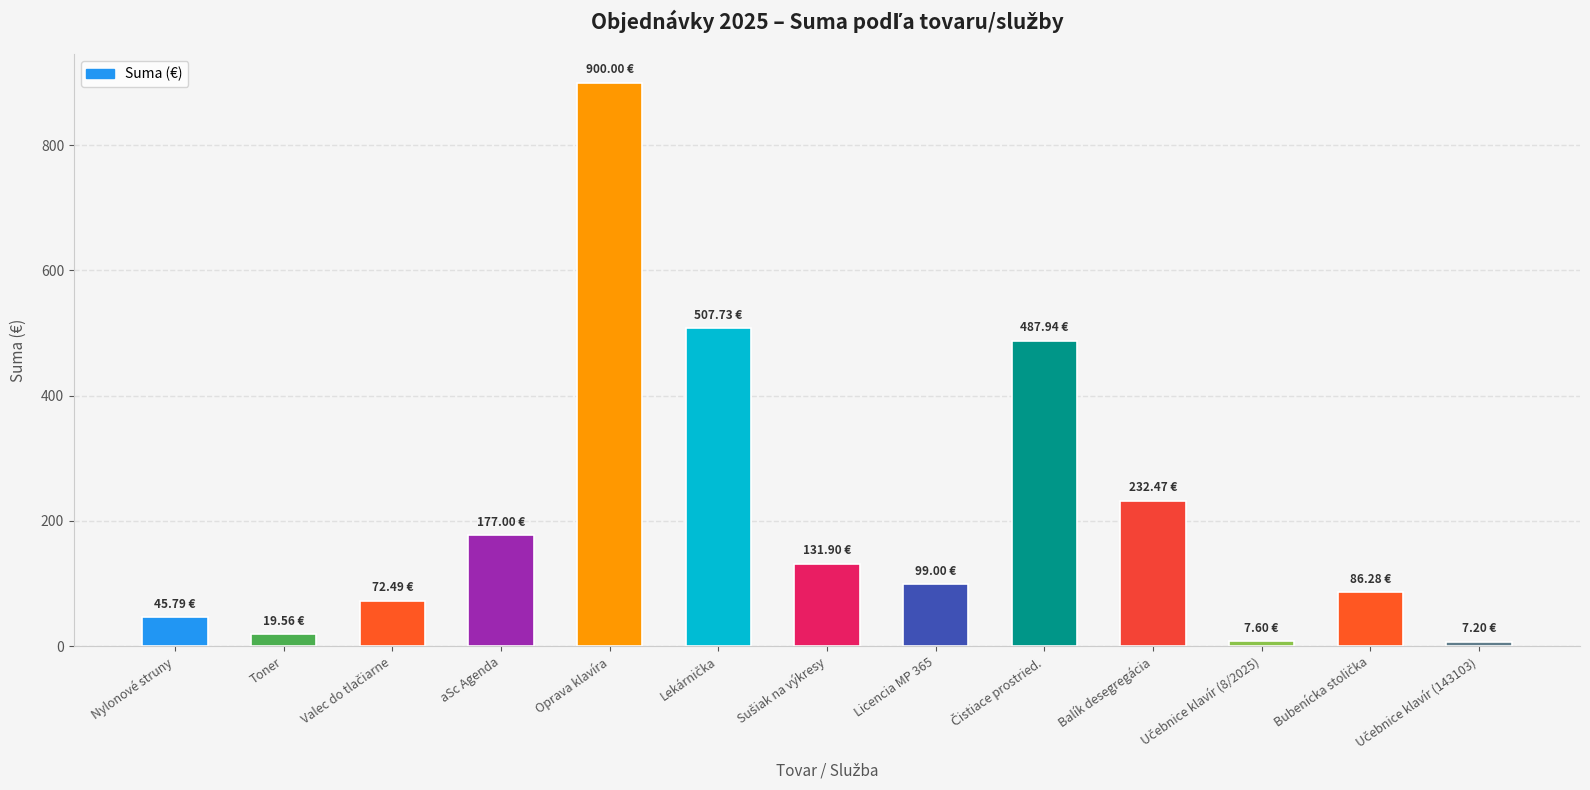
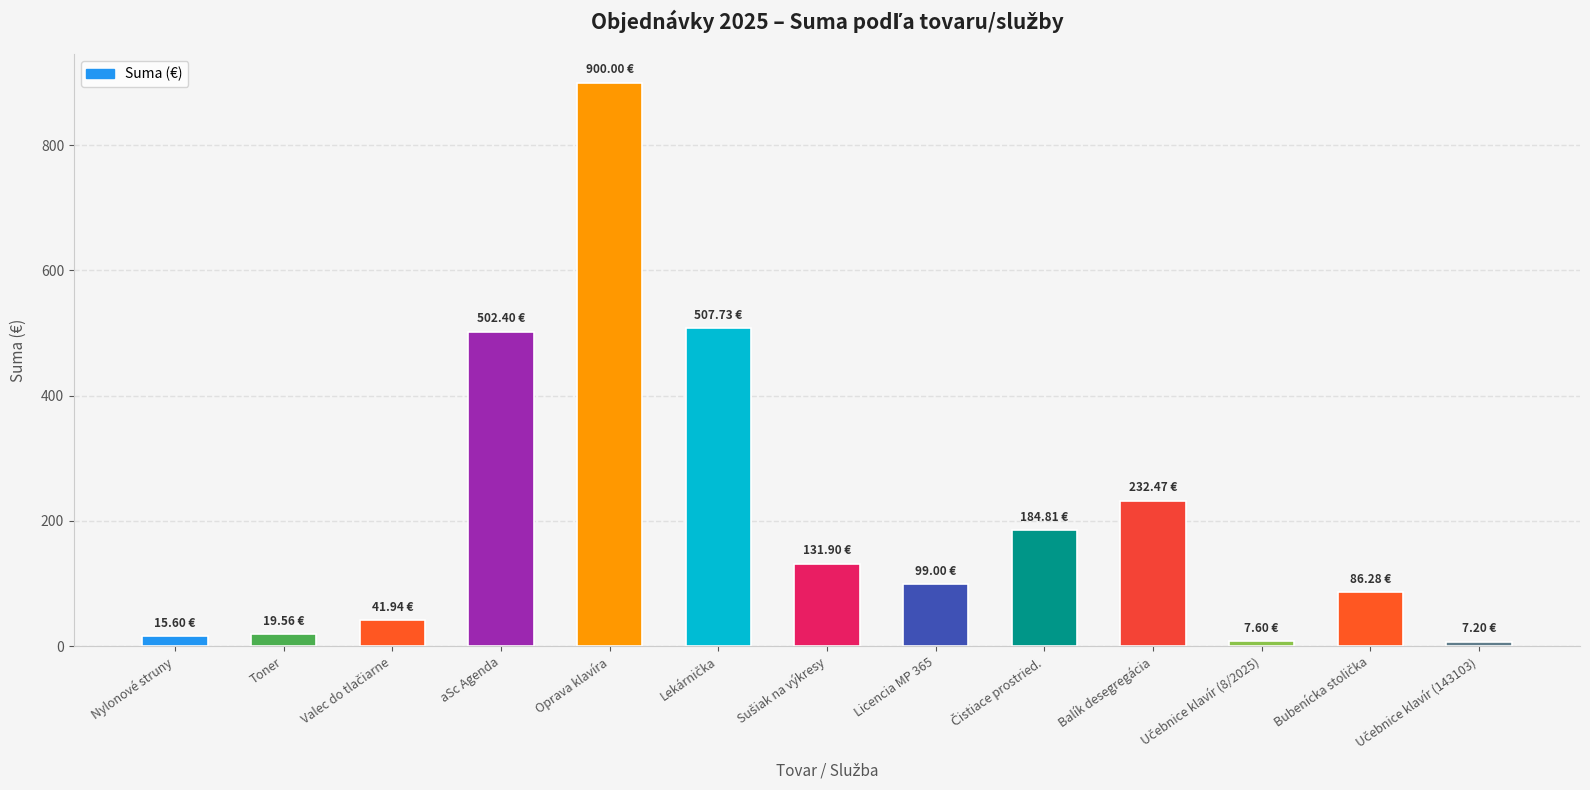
Nylonové struny: 45.79 -> 15.60
Valec do tlačiarne: 72.49 -> 41.94
aSc Agenda: 177.00 -> 502.40
Čistiace prostried.: 487.94 -> 184.81
